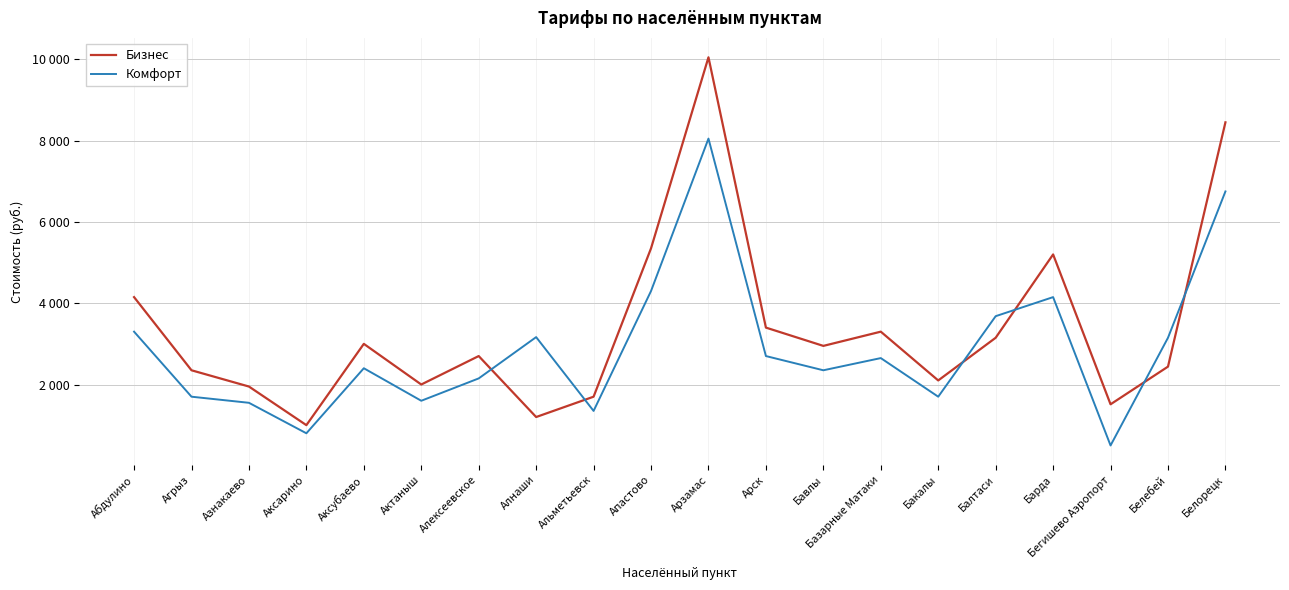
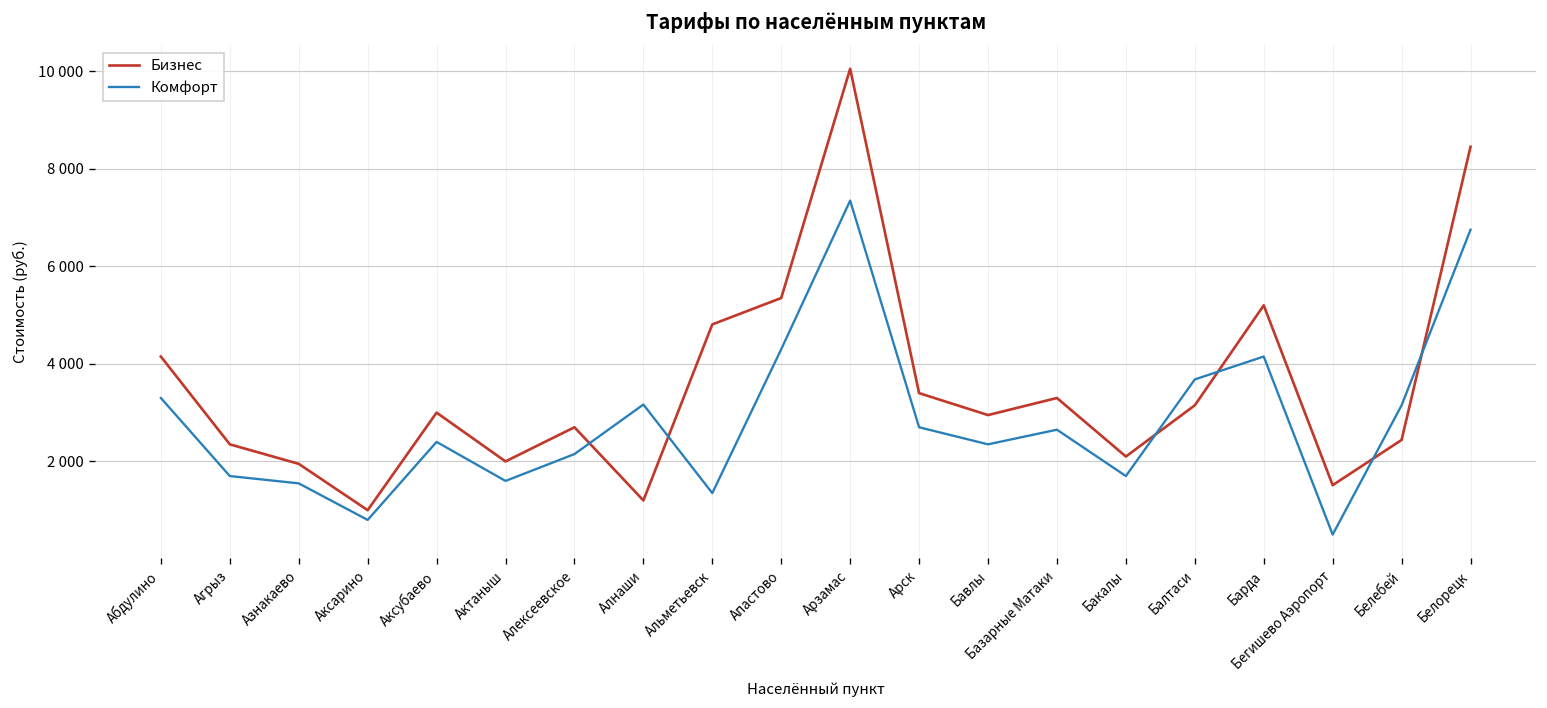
Бизнес, Альметьевск: 1700 -> 4800
Комфорт, Арзамас: 8100 -> 7300
